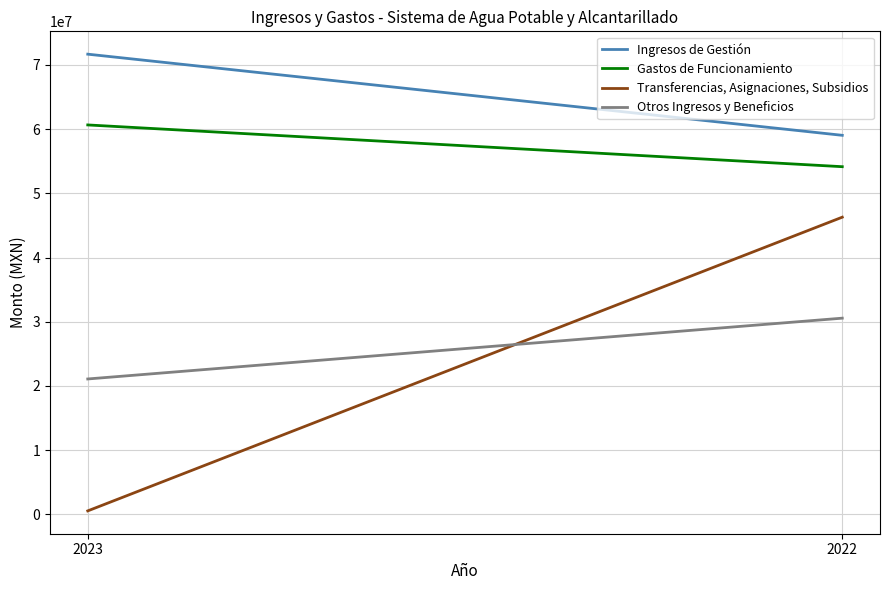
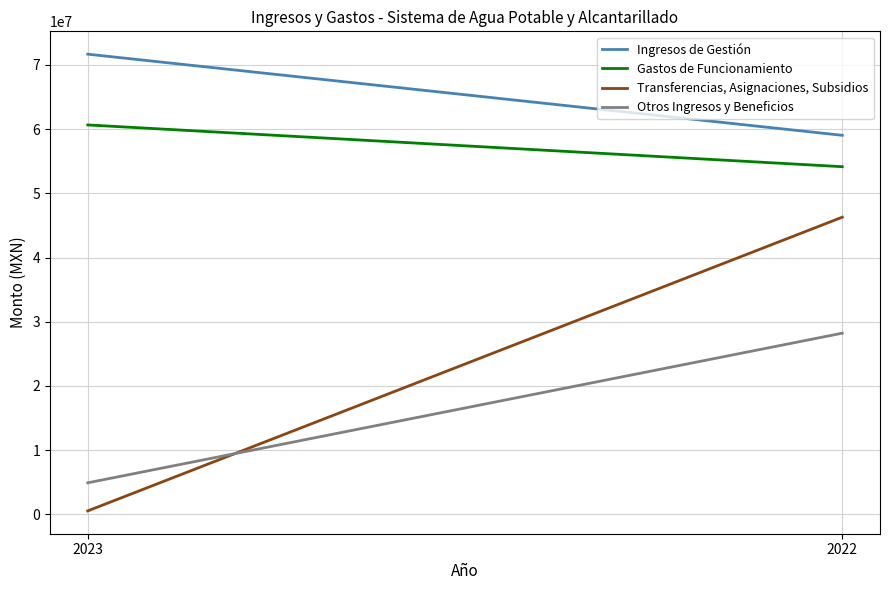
Otros Ingresos y Beneficios, 2023: 21000000 -> 5000000
Otros Ingresos y Beneficios, 2022: 31000000 -> 28000000
